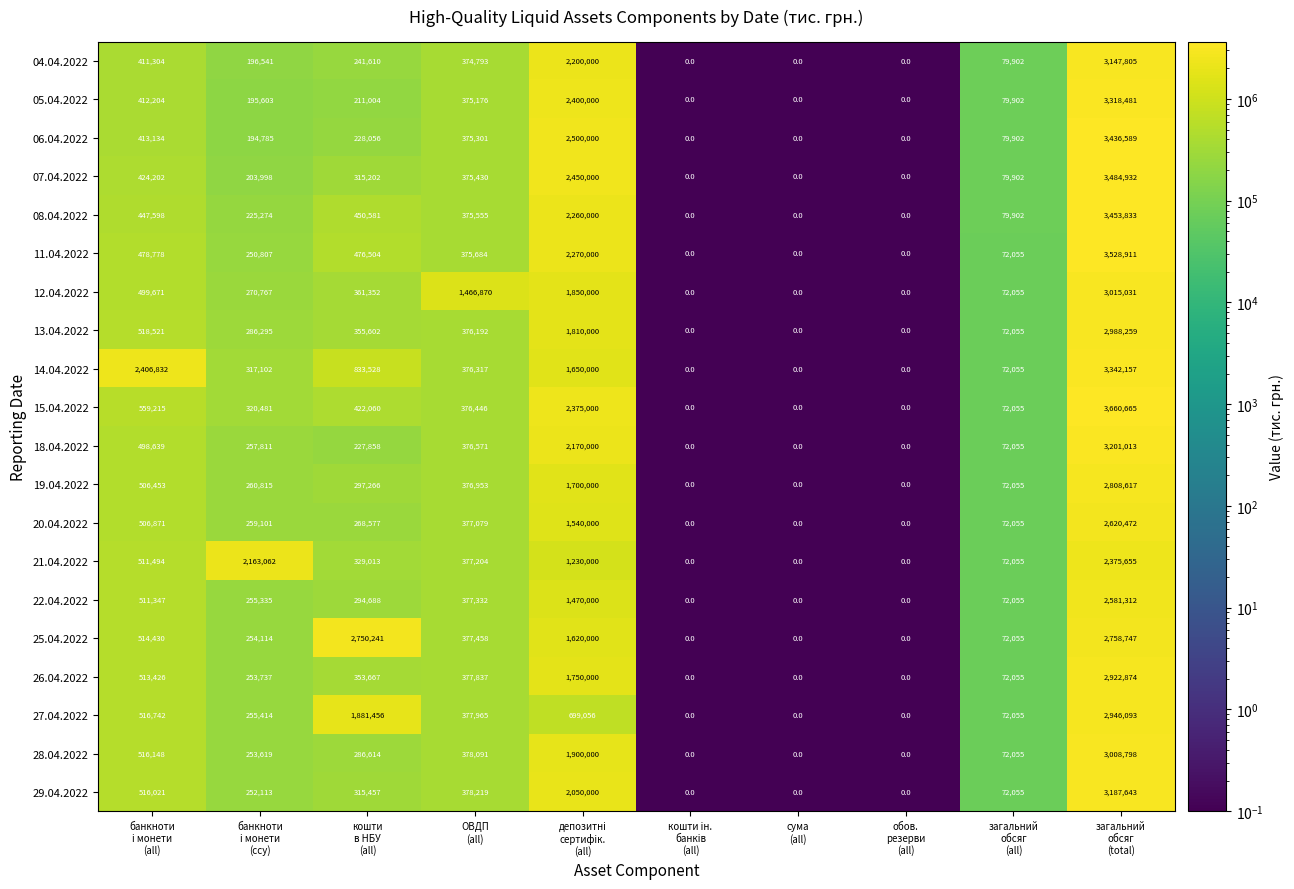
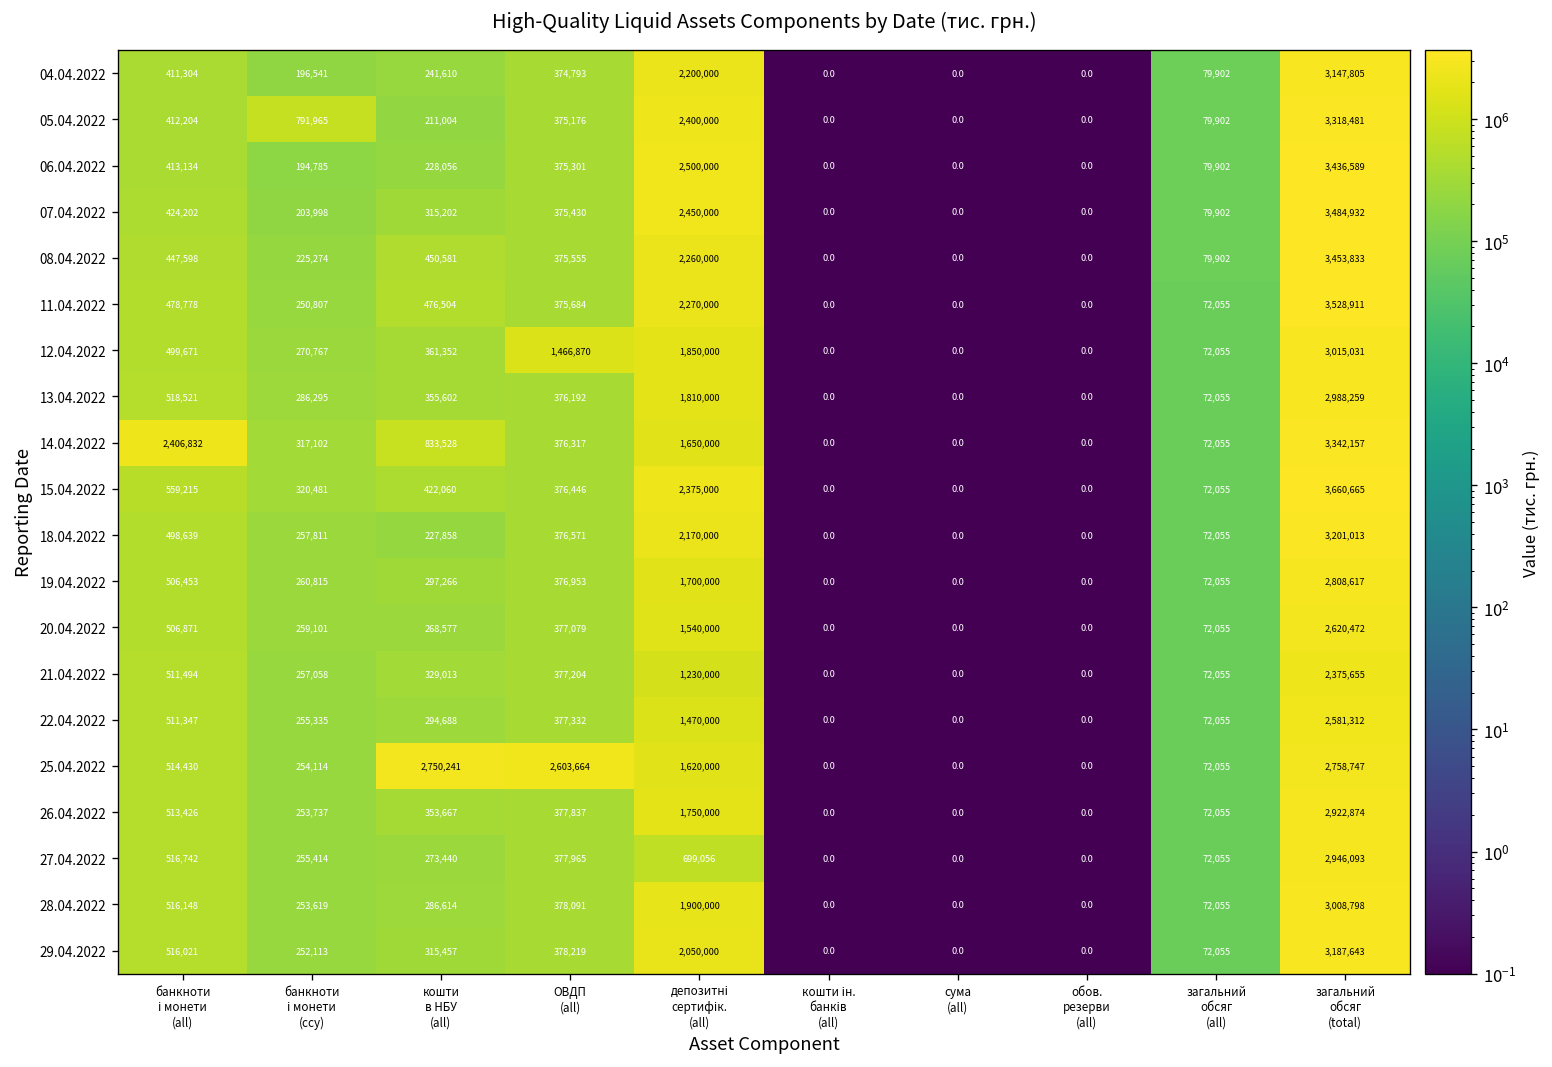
05.04.2022, банкноти і монети (ccy): 195,603 -> 791,965
21.04.2022, банкноти і монети (ccy): 2,163,062 -> 257,058
25.04.2022, ОВДП (all): 377,458 -> 2,603,664
27.04.2022, кошти в НБУ (all): 1,881,456 -> 273,440
